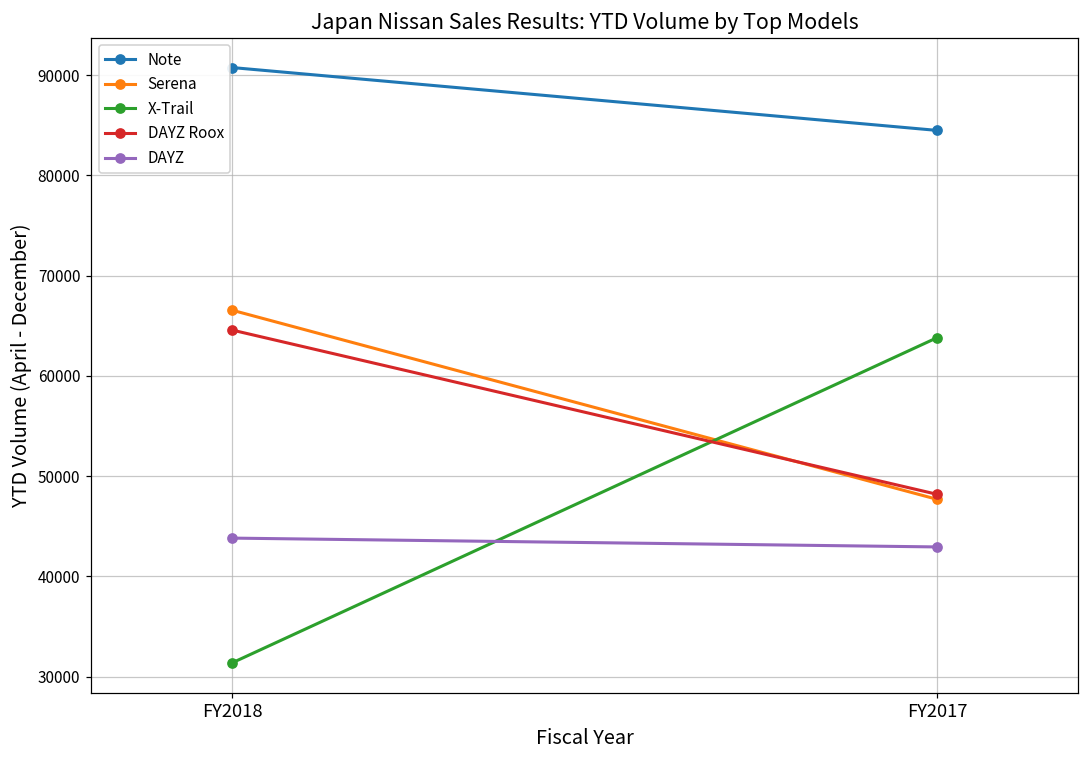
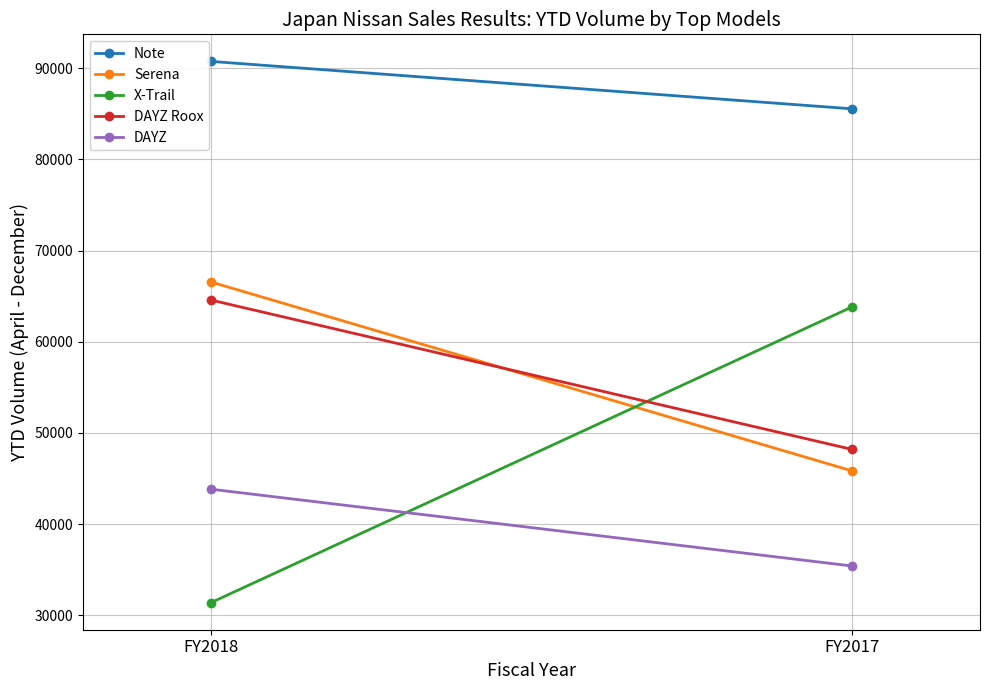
Note, FY2017: 84000 -> 86000
Serena, FY2017: 48000 -> 46000
DAYZ, FY2017: 43000 -> 35000
